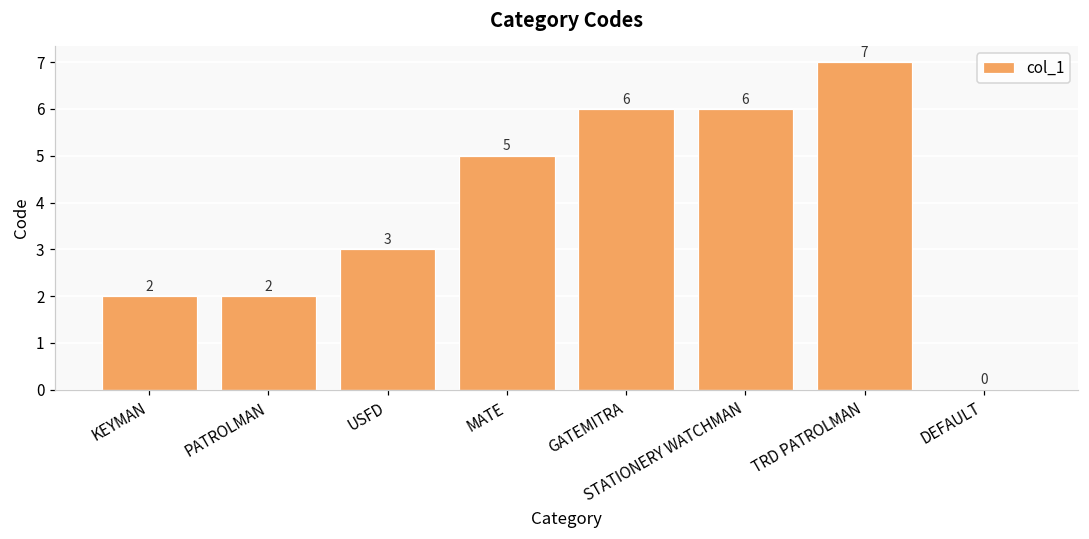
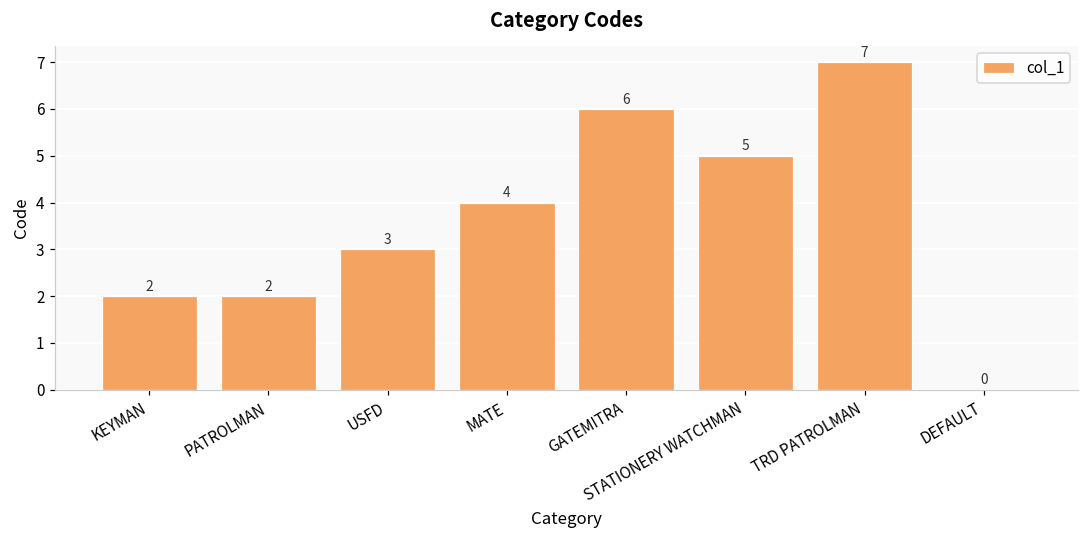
MATE: 5 -> 4
STATIONERY WATCHMAN: 6 -> 5
